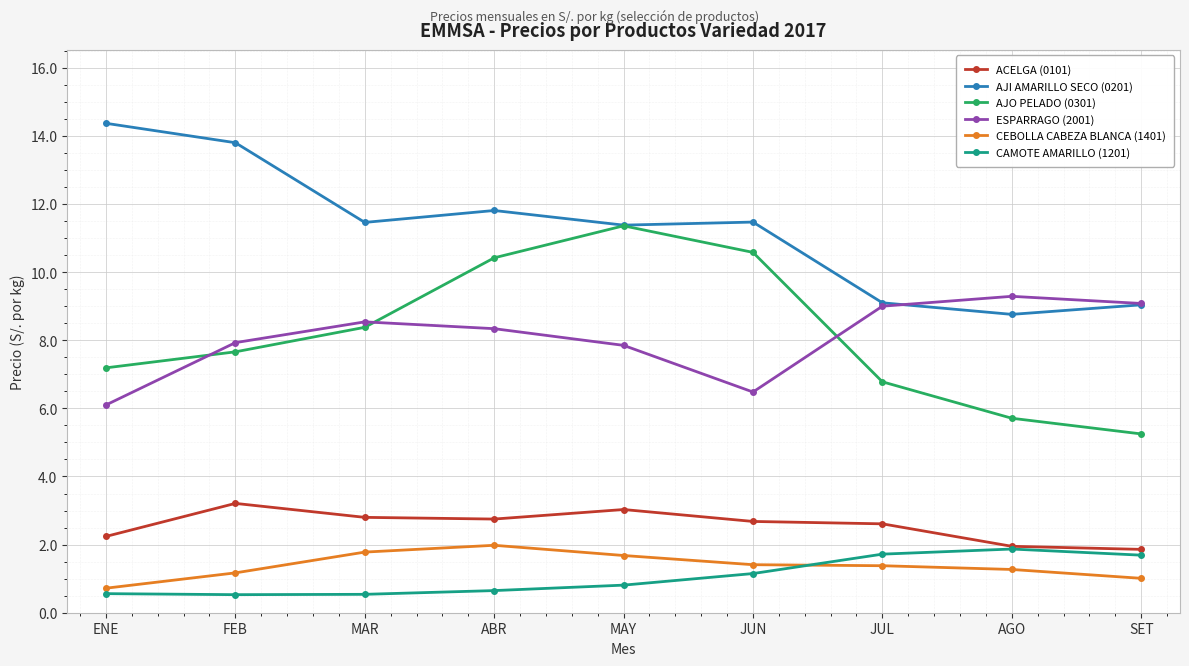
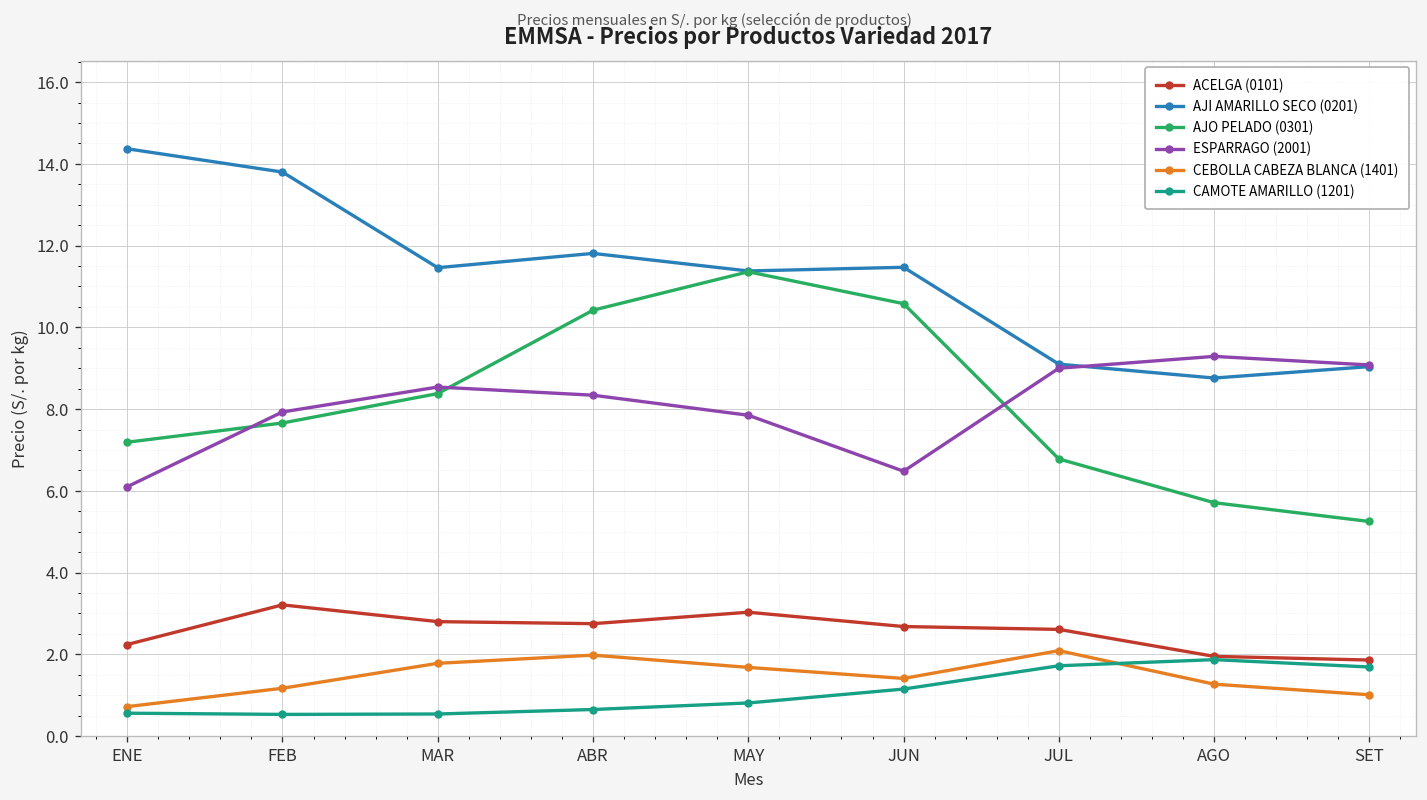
CEBOLLA CABEZA BLANCA (1401), JUL: 1.4 -> 2.1
